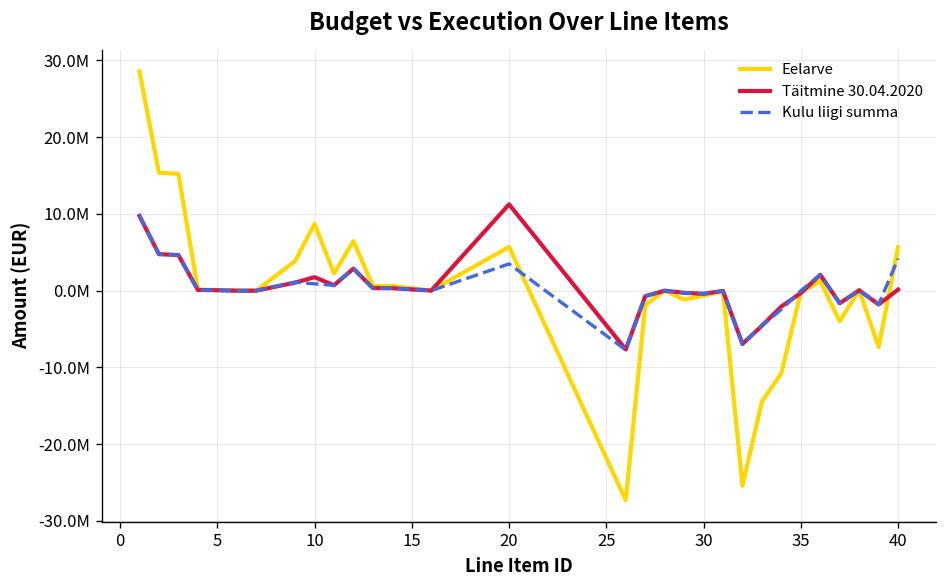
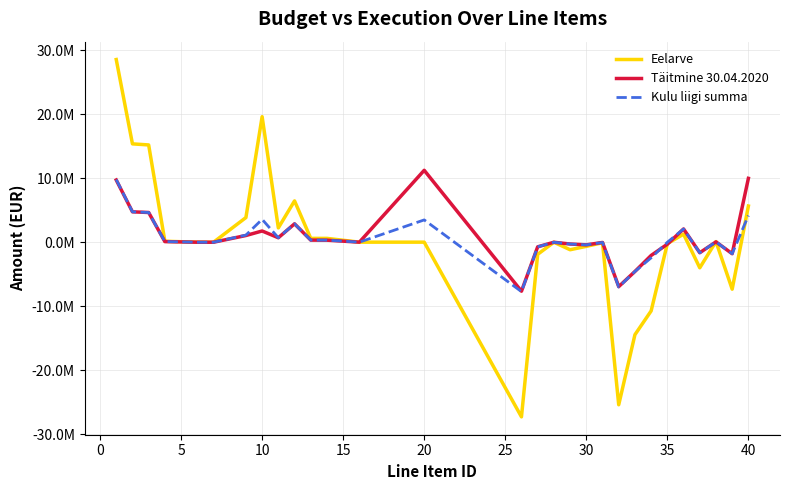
Eelarve, 10: 9000000 -> 20000000
Kulu liigi summa, 10: 1000000 -> 4000000
Eelarve, 20: 6000000 -> 0
Täitmine 30.04.2020, 40: 0 -> 10000000
